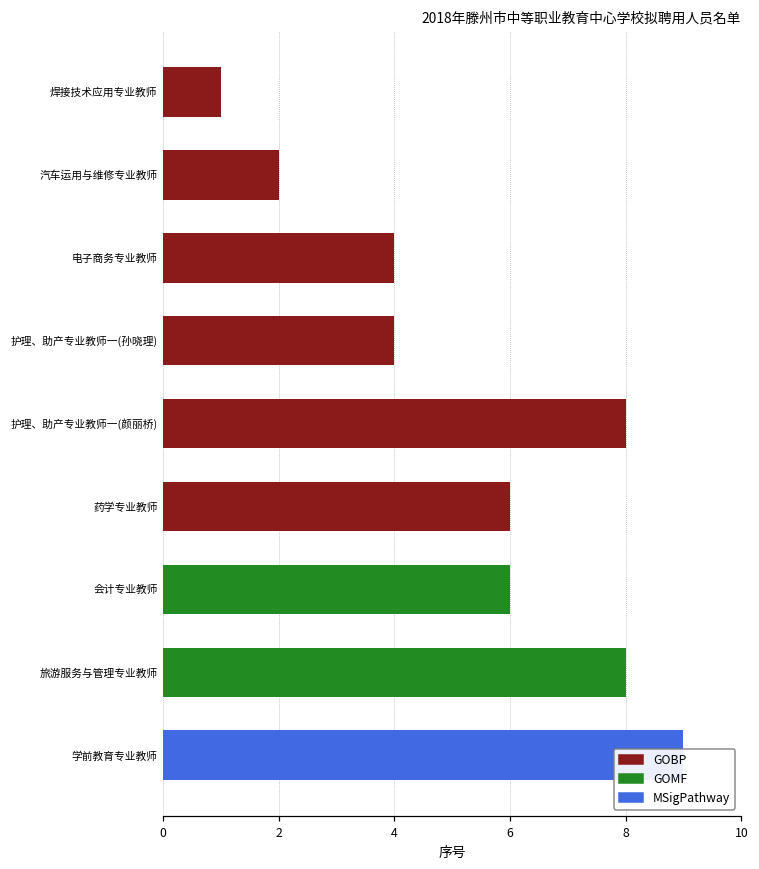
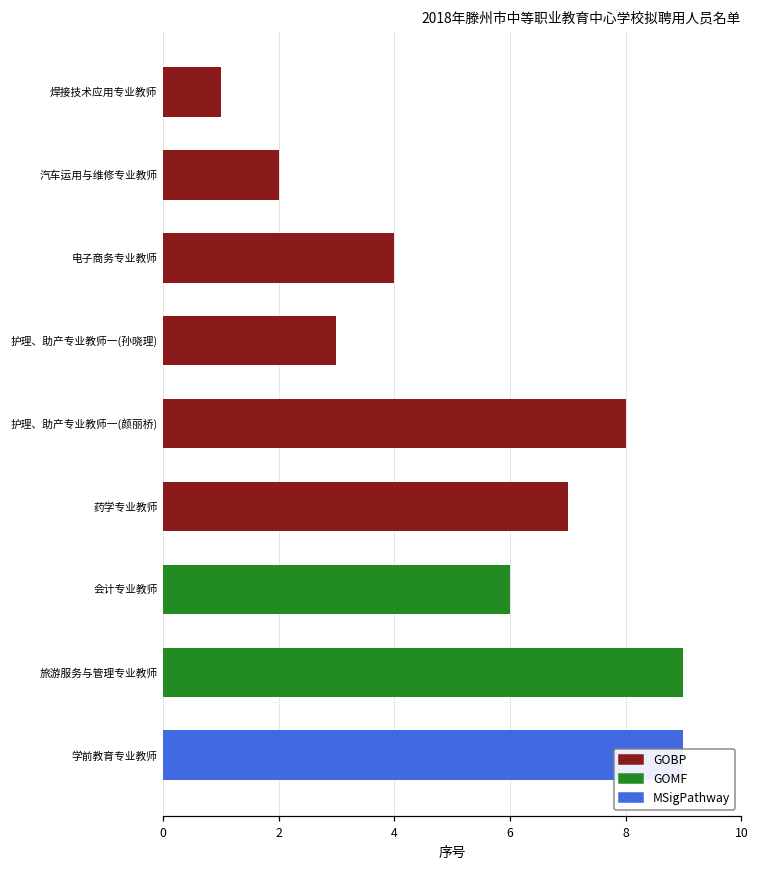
护理、助产专业教师一(孙晓理): 4 -> 3
药学专业教师: 6 -> 7
旅游服务与管理专业教师: 8 -> 9
